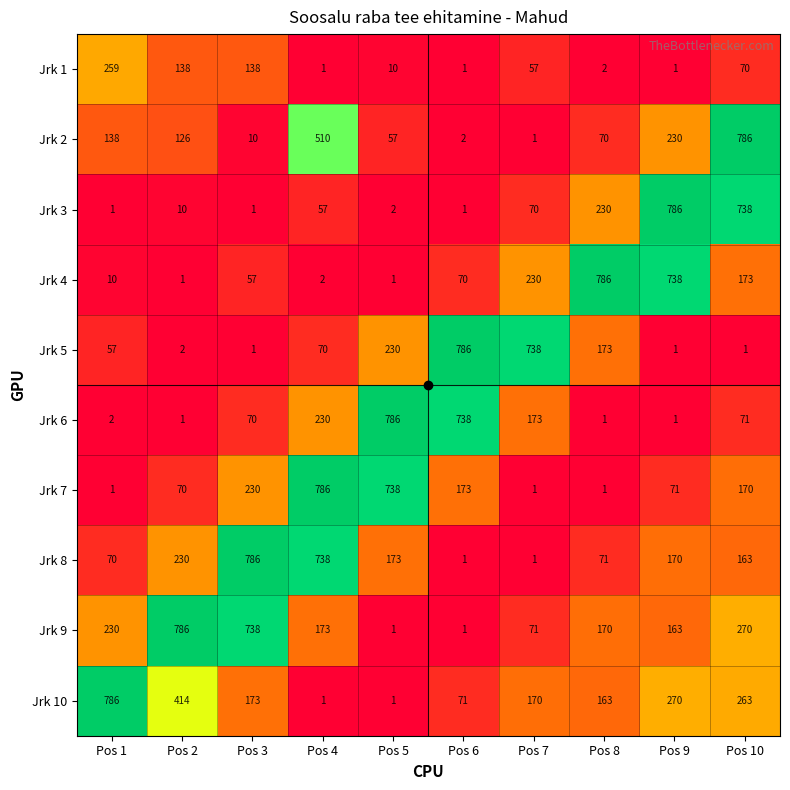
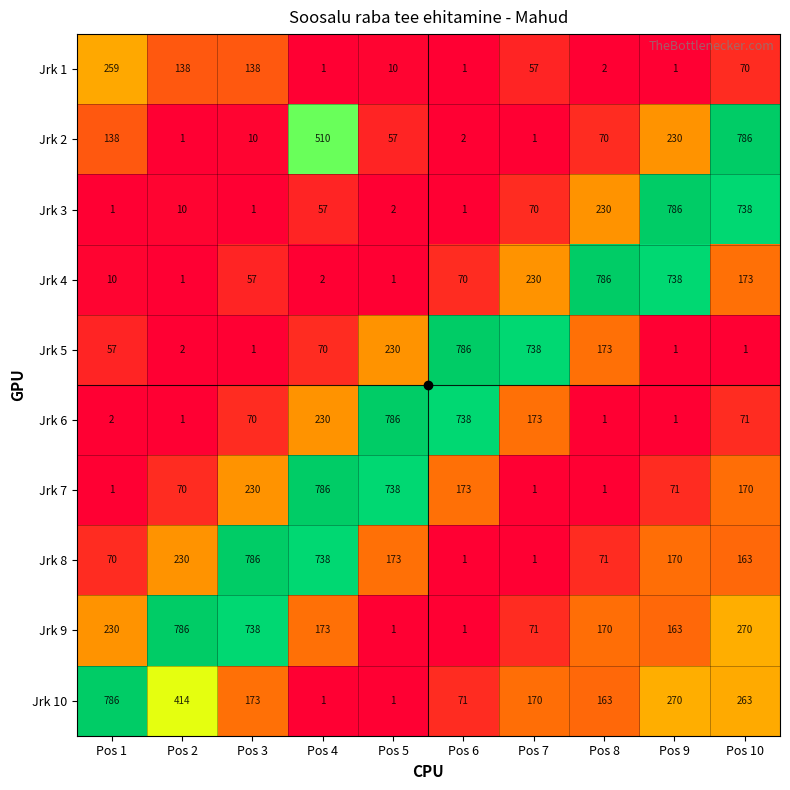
Jrk 2, Pos 2: 126 -> 1
